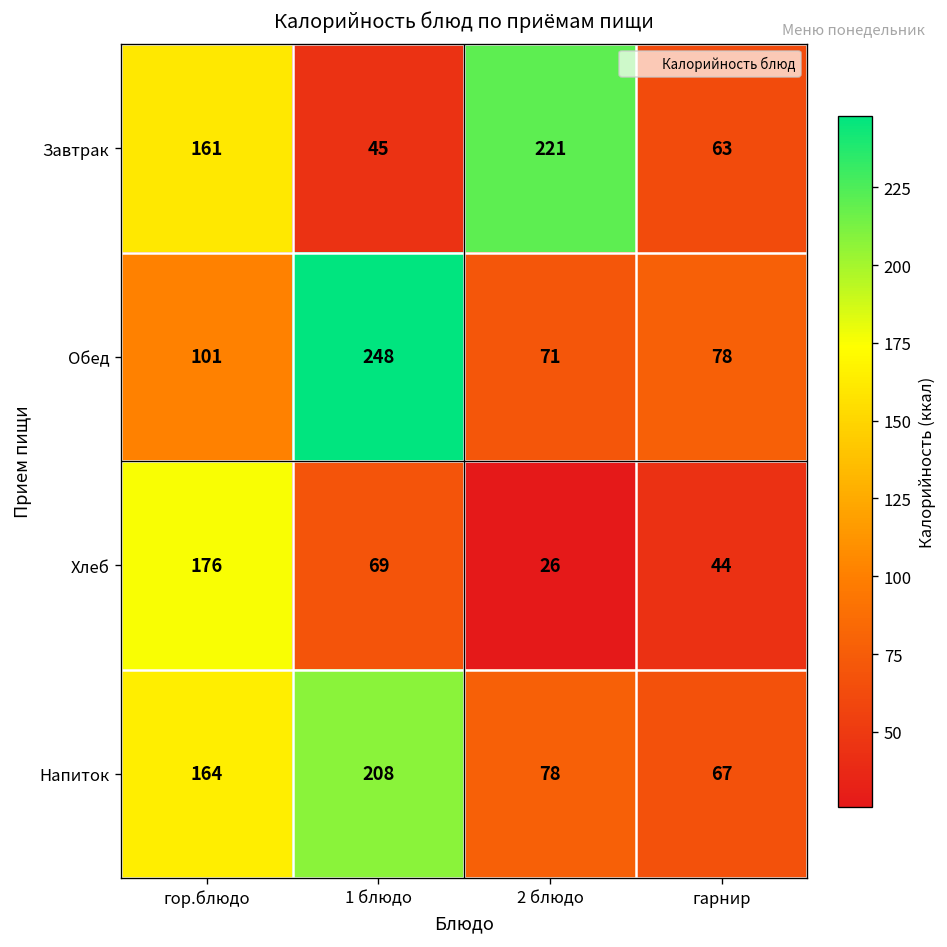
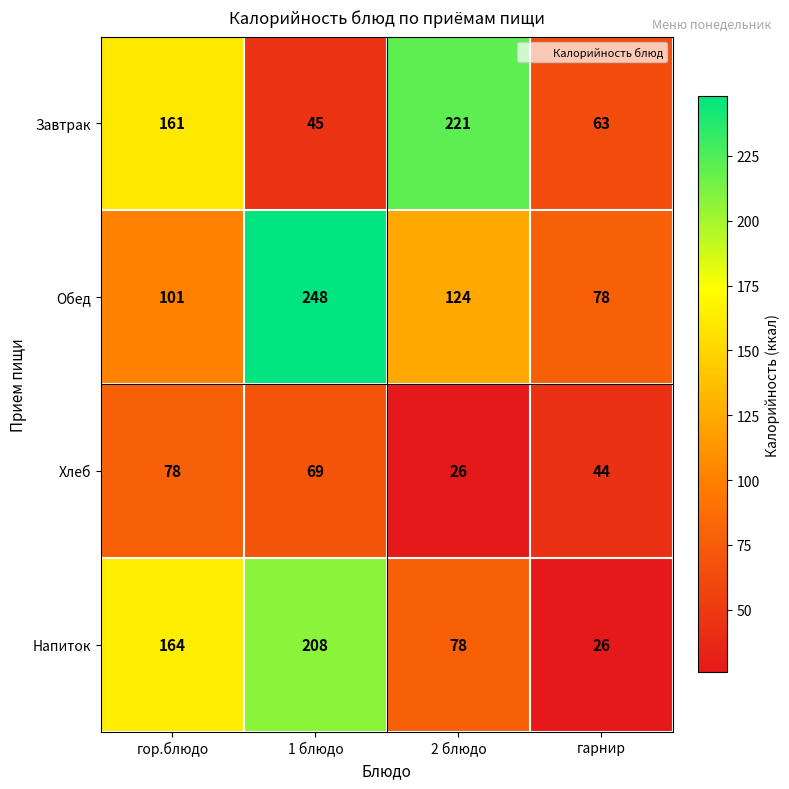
Обед, 2 блюдо: 71 -> 124
Хлеб, гор.блюдо: 176 -> 78
Напиток, гарнир: 67 -> 26
